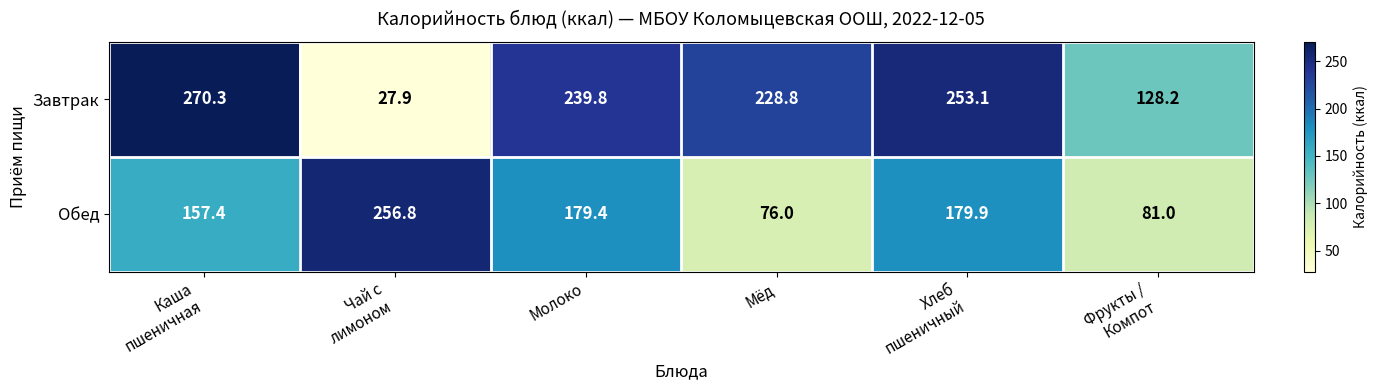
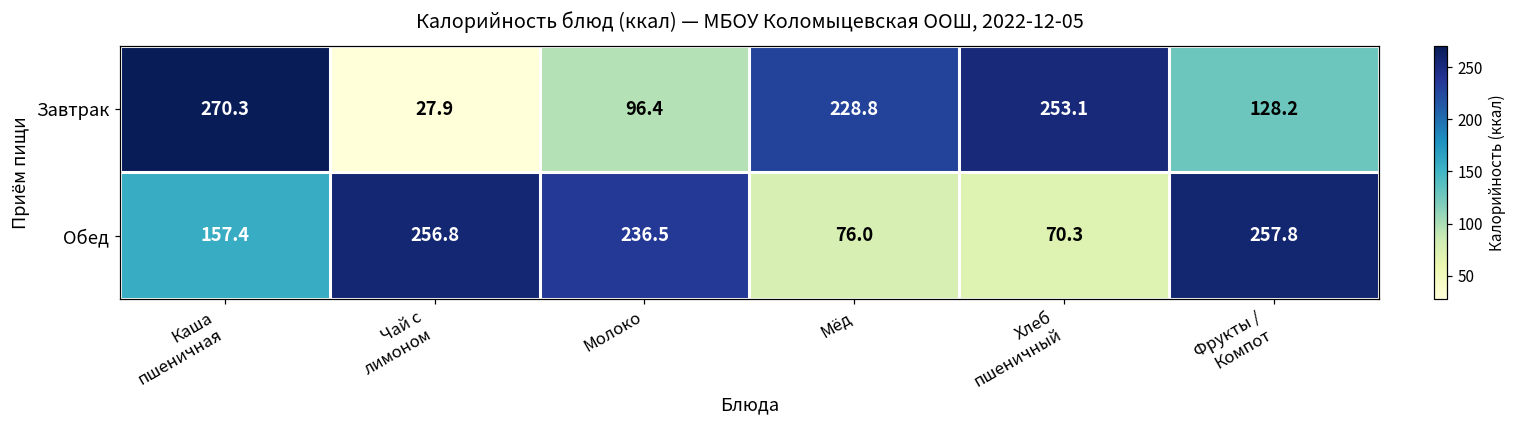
Завтрак, Молоко: 239.8 -> 96.4
Обед, Молоко: 179.4 -> 236.5
Обед, Хлеб пшеничный: 179.9 -> 70.3
Обед, Фрукты / Компот: 81.0 -> 257.8
